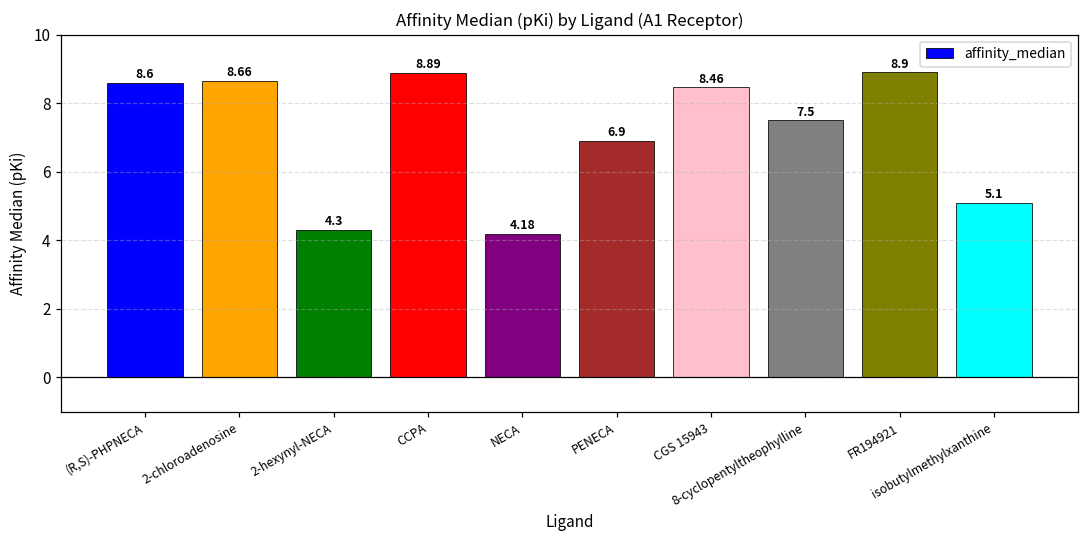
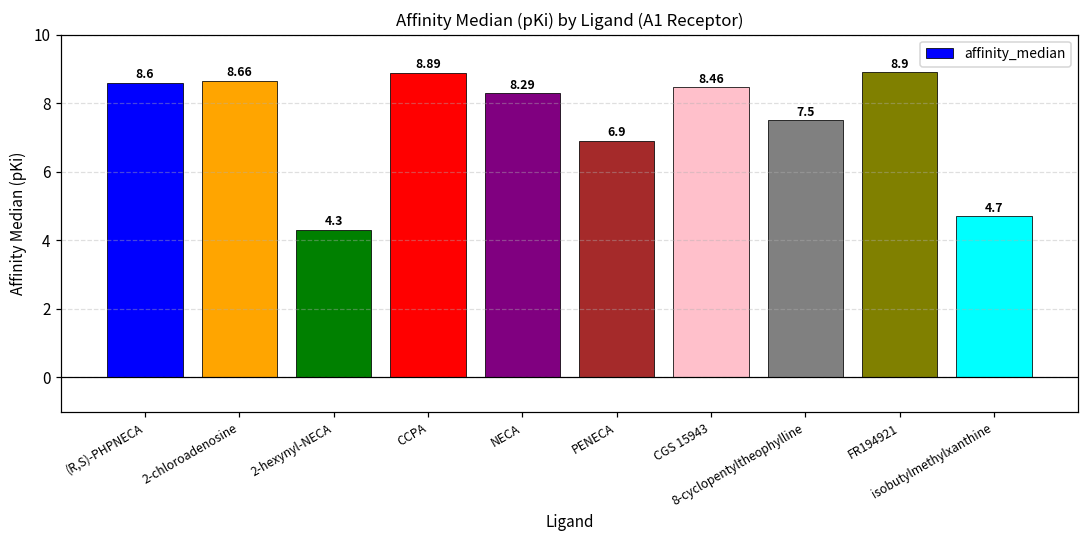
NECA: 4.18 -> 8.29
isobutylmethylxanthine: 5.1 -> 4.7
